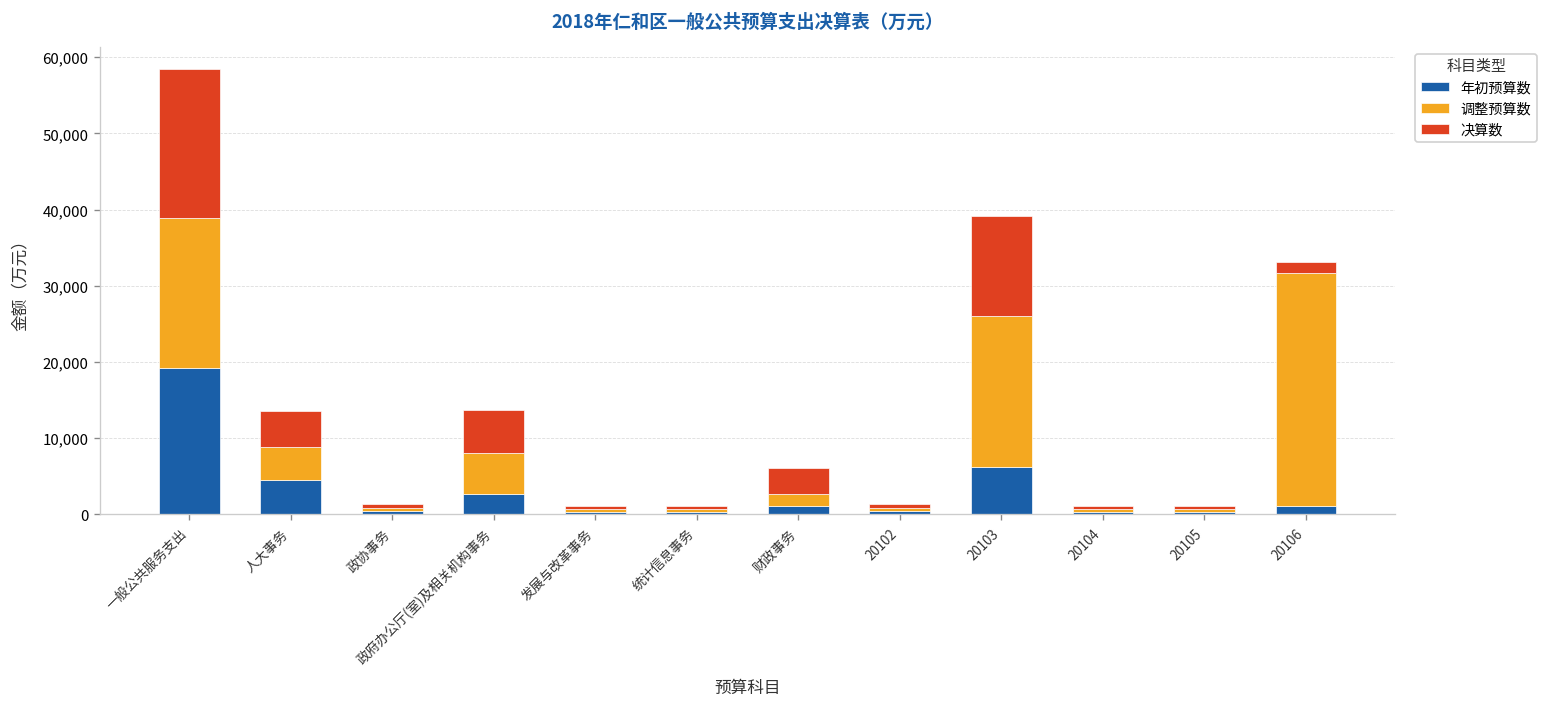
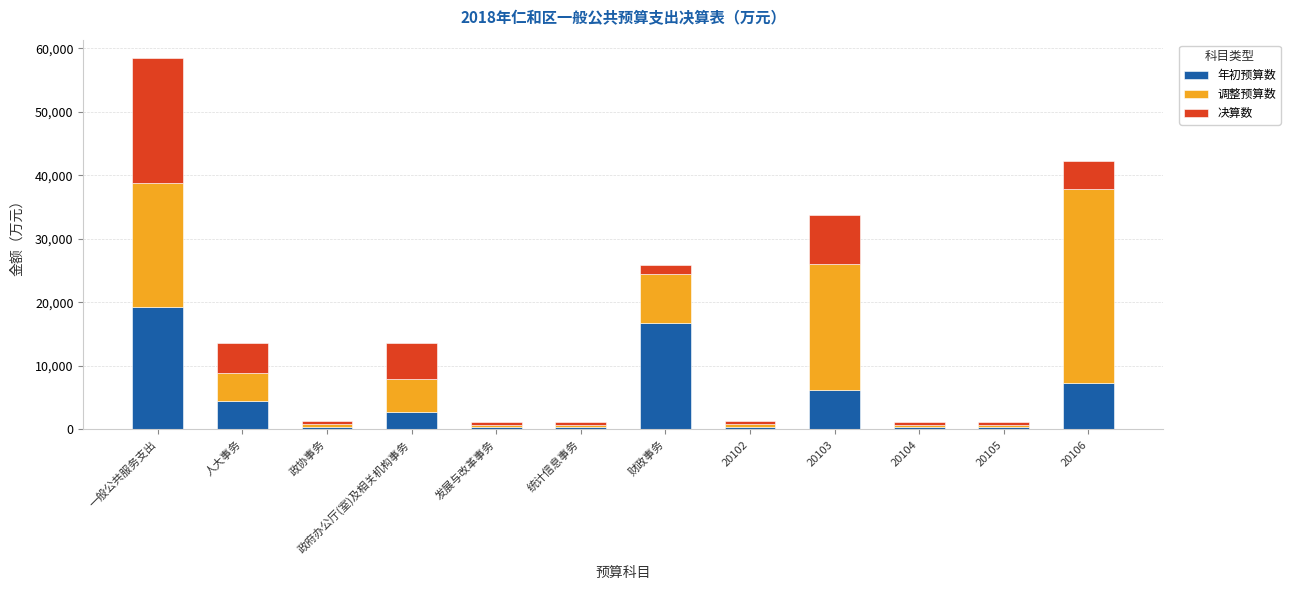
年初预算数, 财政事务: 1,000 -> 17,000
调整预算数, 财政事务: 2,000 -> 8,000
决算数, 财政事务: 3,000 -> 1,000
决算数, 20103: 13,000 -> 8,000
年初预算数, 20106: 1,000 -> 7,000
决算数, 20106: 1,000 -> 4,000
